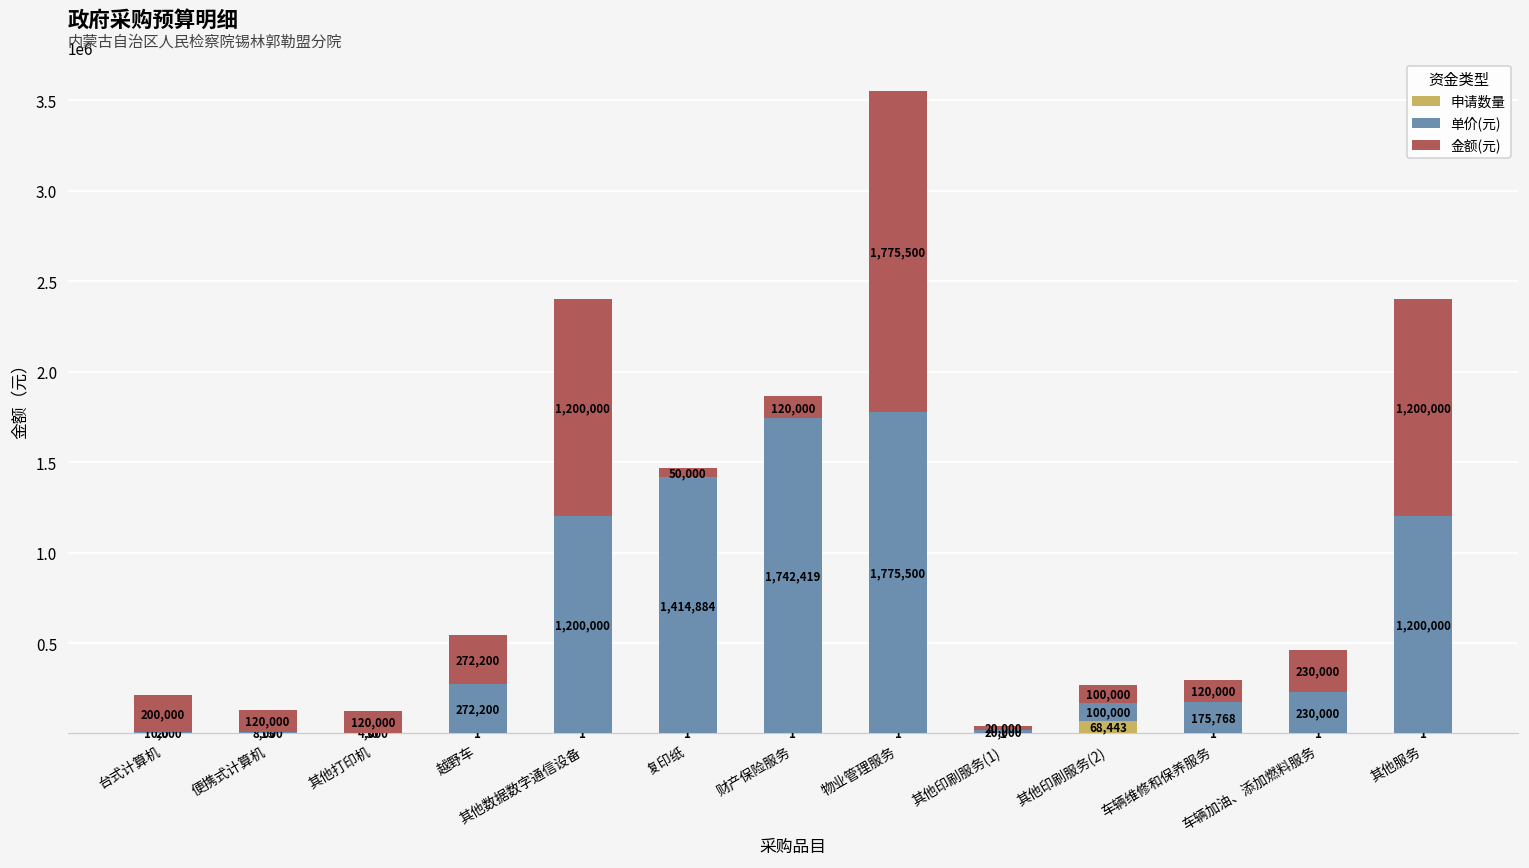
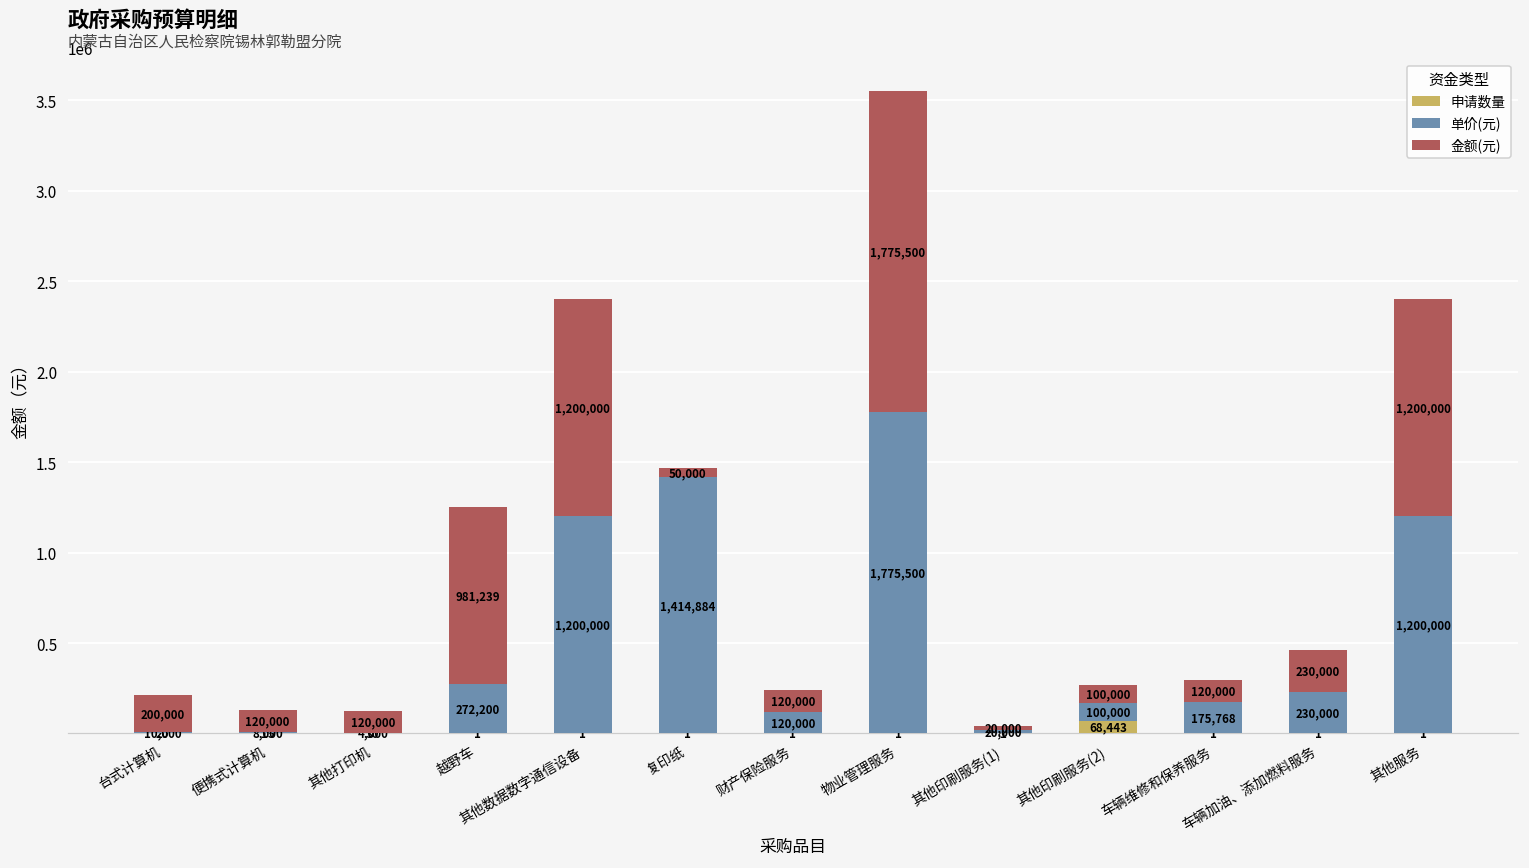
金额(元), 越野车: 272,200 -> 981,239
单价(元), 财产保险服务: 1,742,419 -> 120,000
